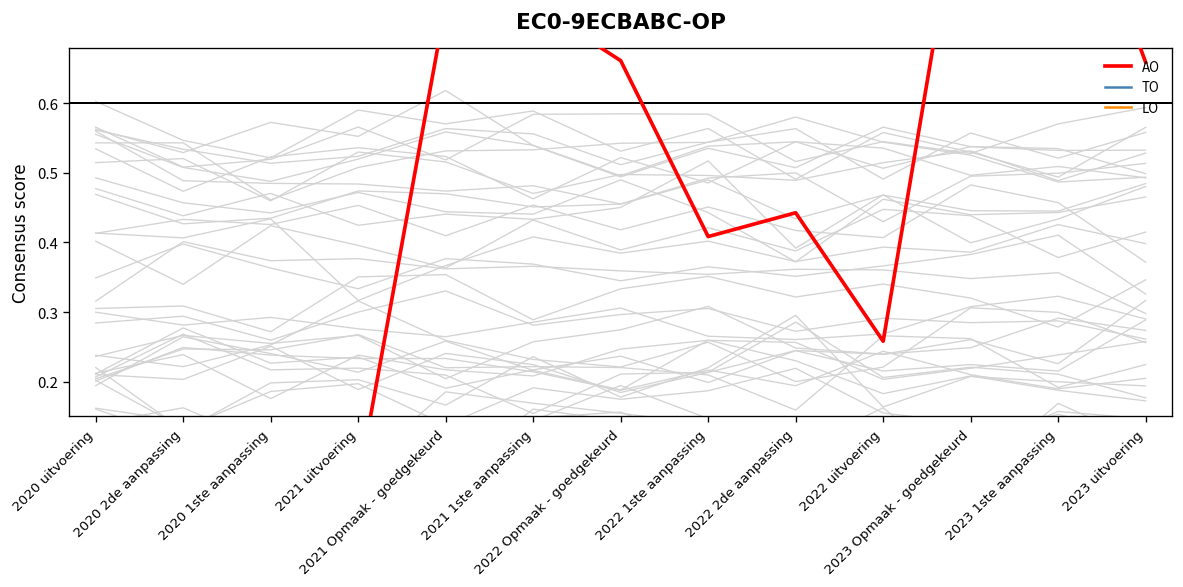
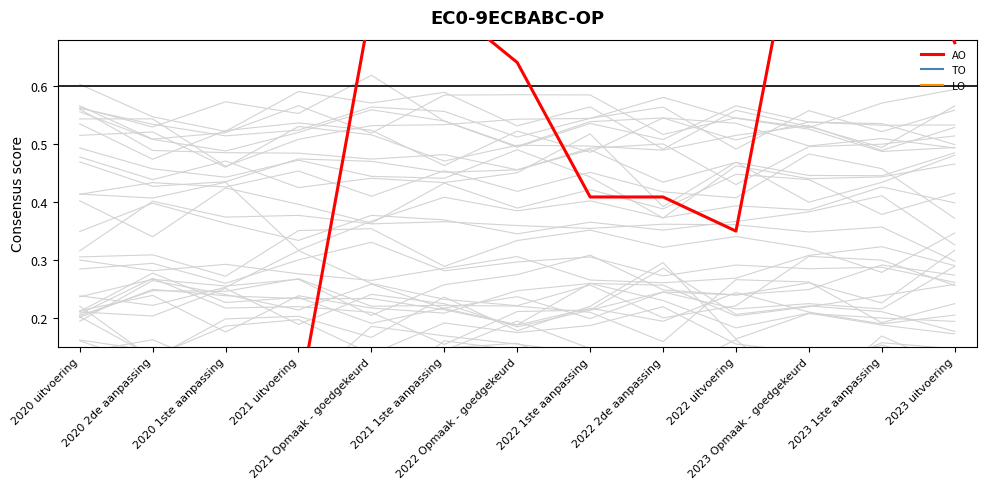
AO, 2022 Opmaak - goedgekeurd: 0.66 -> 0.64
AO, 2022 2de aanpassing: 0.44 -> 0.41
AO, 2022 uitvoering: 0.26 -> 0.35
AO, 2023 uitvoering: 0.66 -> 0.67
